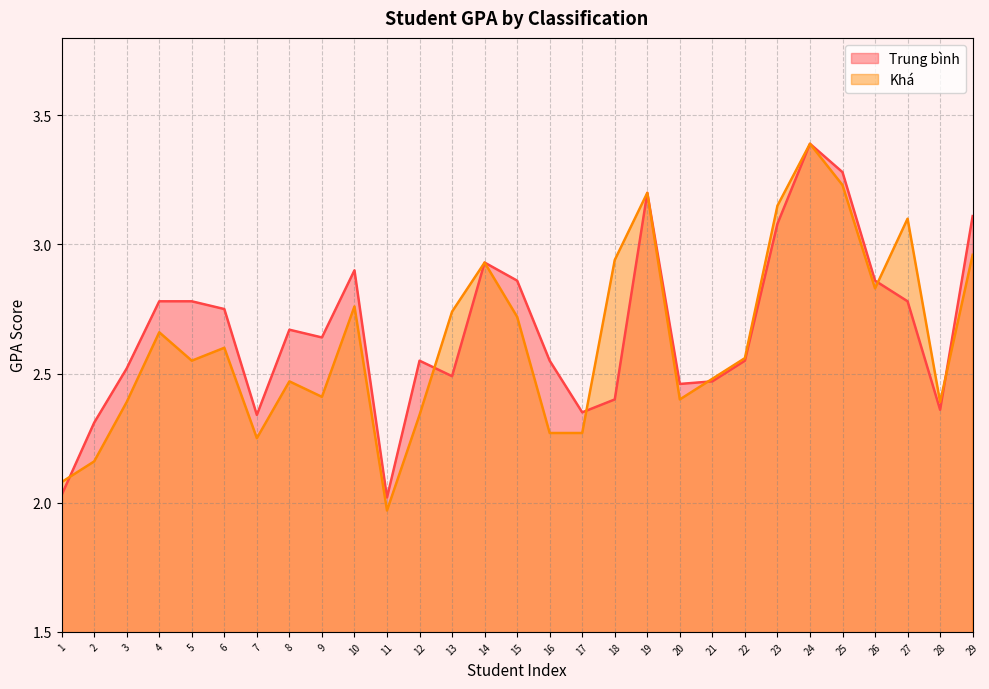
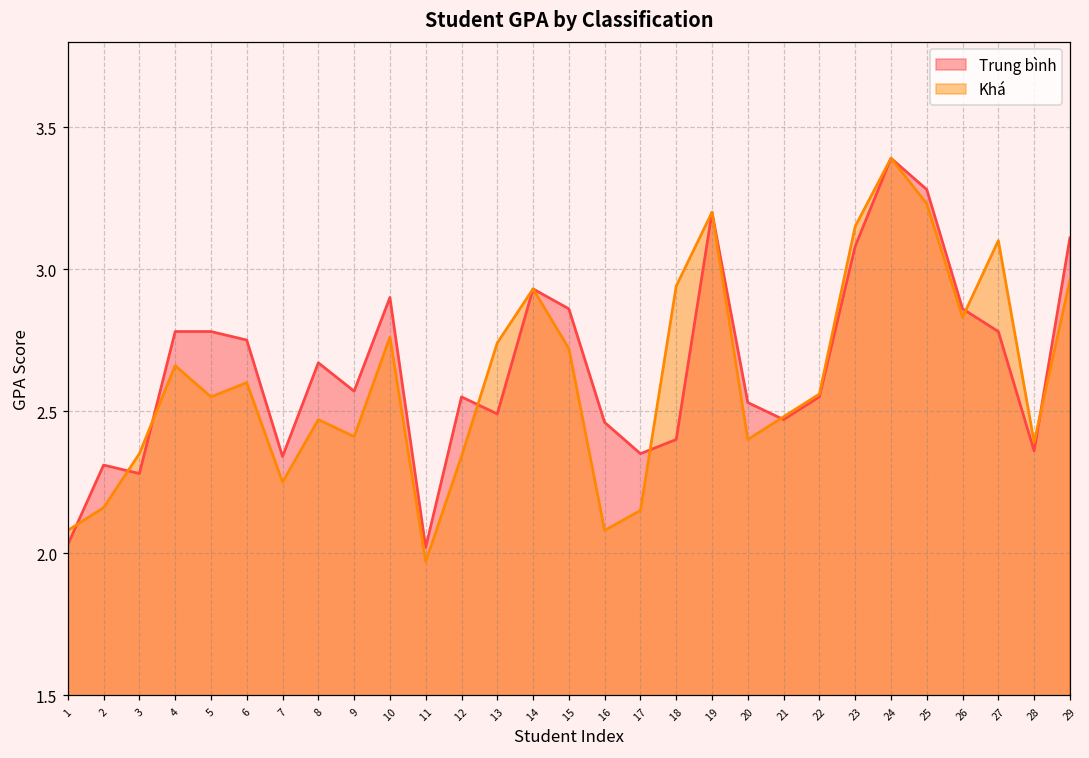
Trung bình, 3: 2.52 -> 2.28
Khá, 3: 2.39 -> 2.35
Trung bình, 9: 2.64 -> 2.57
Trung bình, 16: 2.55 -> 2.46
Khá, 16: 2.27 -> 2.08
Khá, 17: 2.27 -> 2.15
Trung bình, 20: 2.46 -> 2.53
